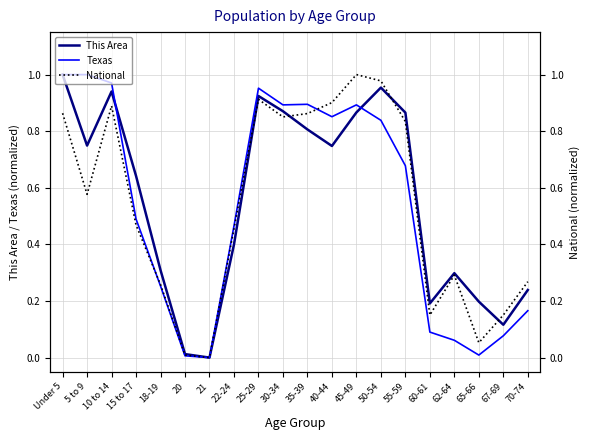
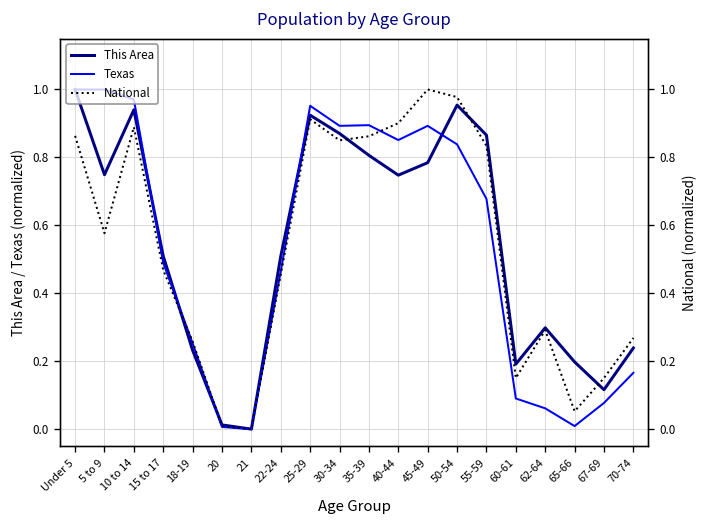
This Area, 15 to 17: 0.64 -> 0.51
This Area, 18-19: 0.31 -> 0.23
This Area, 22-24: 0.40 -> 0.51
This Area, 45-49: 0.87 -> 0.78
